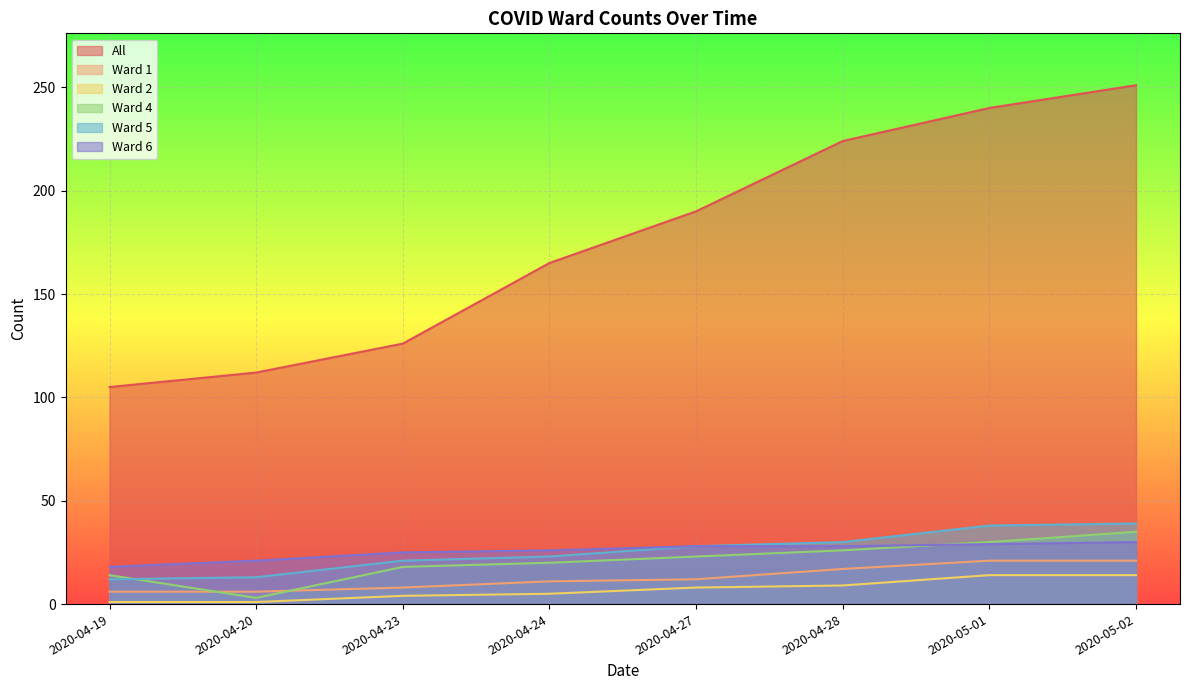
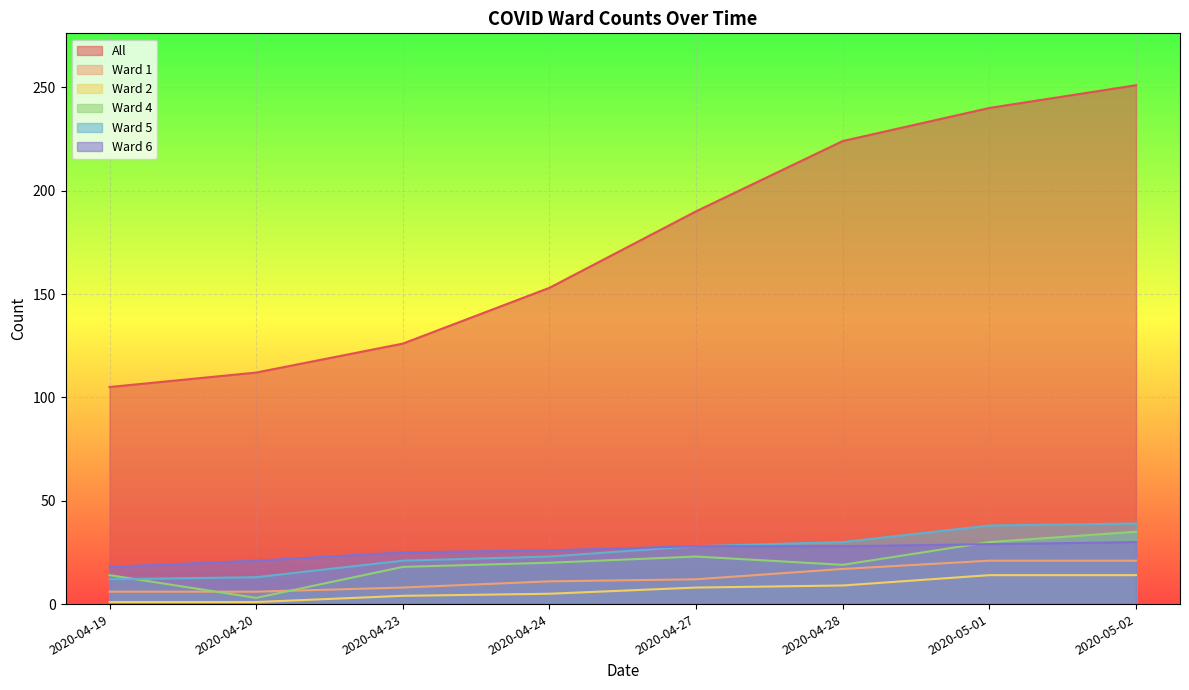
All, 2020-04-24: 165 -> 153
Ward 4, 2020-04-28: 26 -> 19
